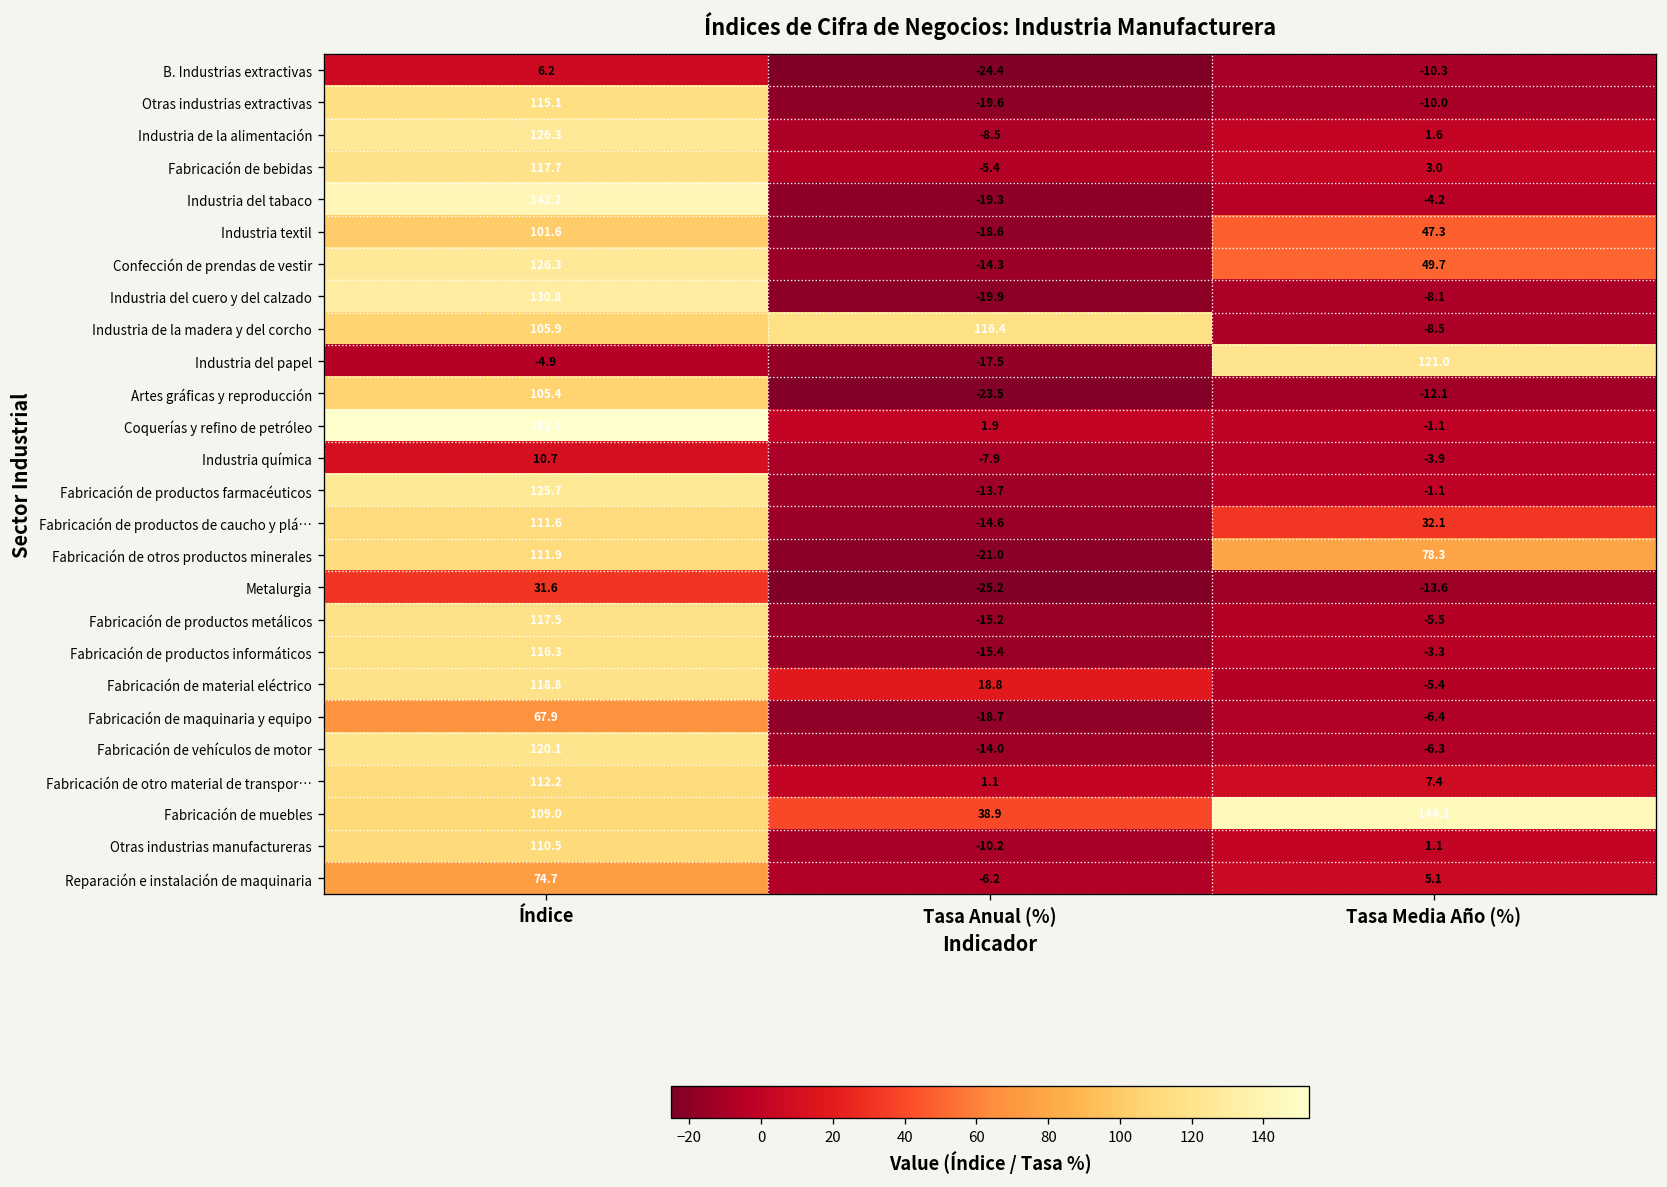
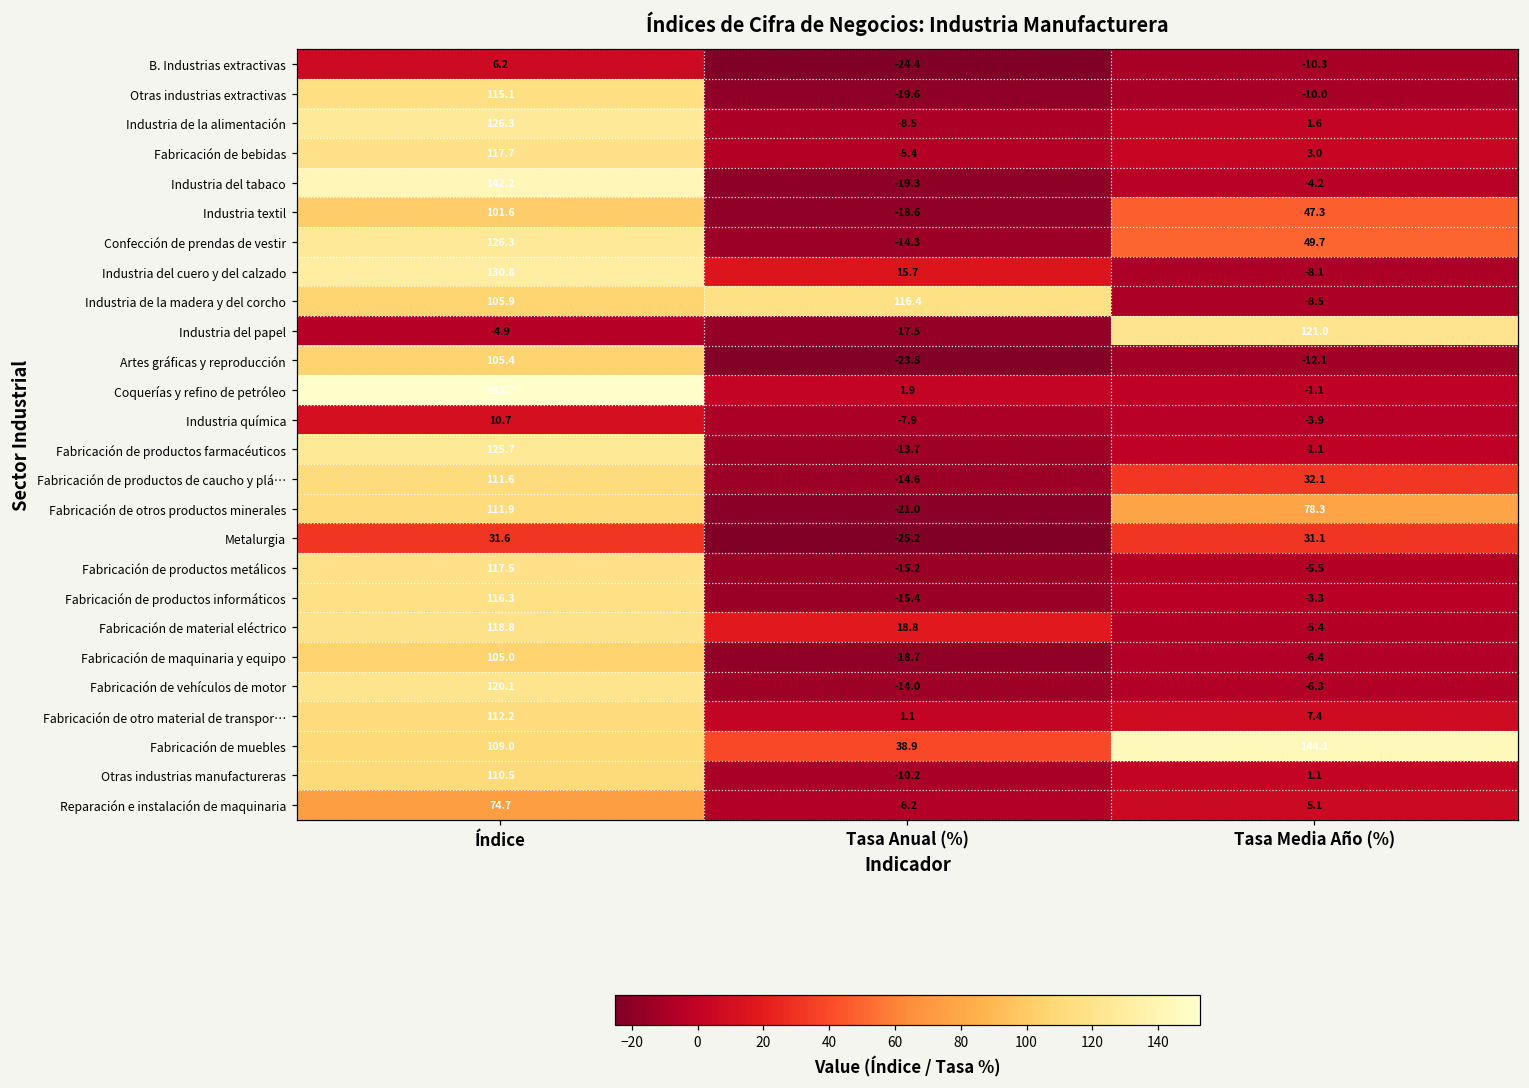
Industria del cuero y del calzado, Tasa Anual (%): -19.9 -> 15.7
Metalurgia, Tasa Media Año (%): -13.6 -> 31.1
Fabricación de maquinaria y equipo, Índice: 67.9 -> 105.0
